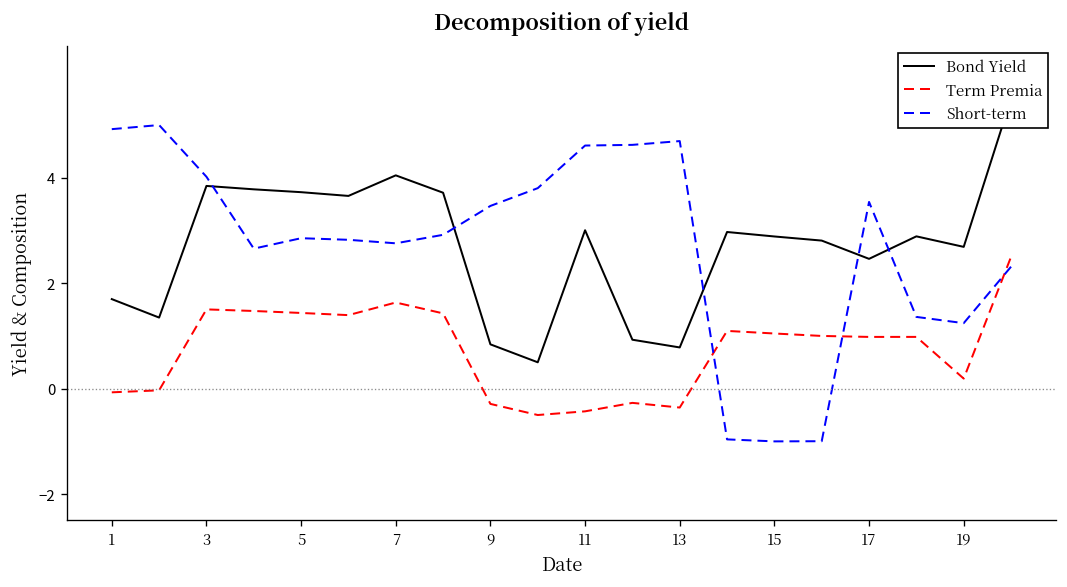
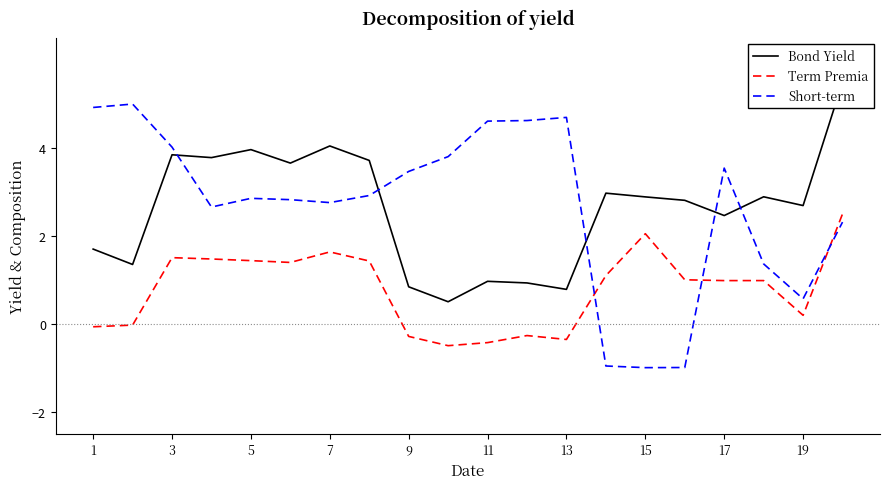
Bond Yield, 5: 3.7 -> 4.0
Bond Yield, 11: 3.0 -> 1.0
Term Premia, 15: 1.0 -> 2.0
Short-term, 19: 1.2 -> 0.6
